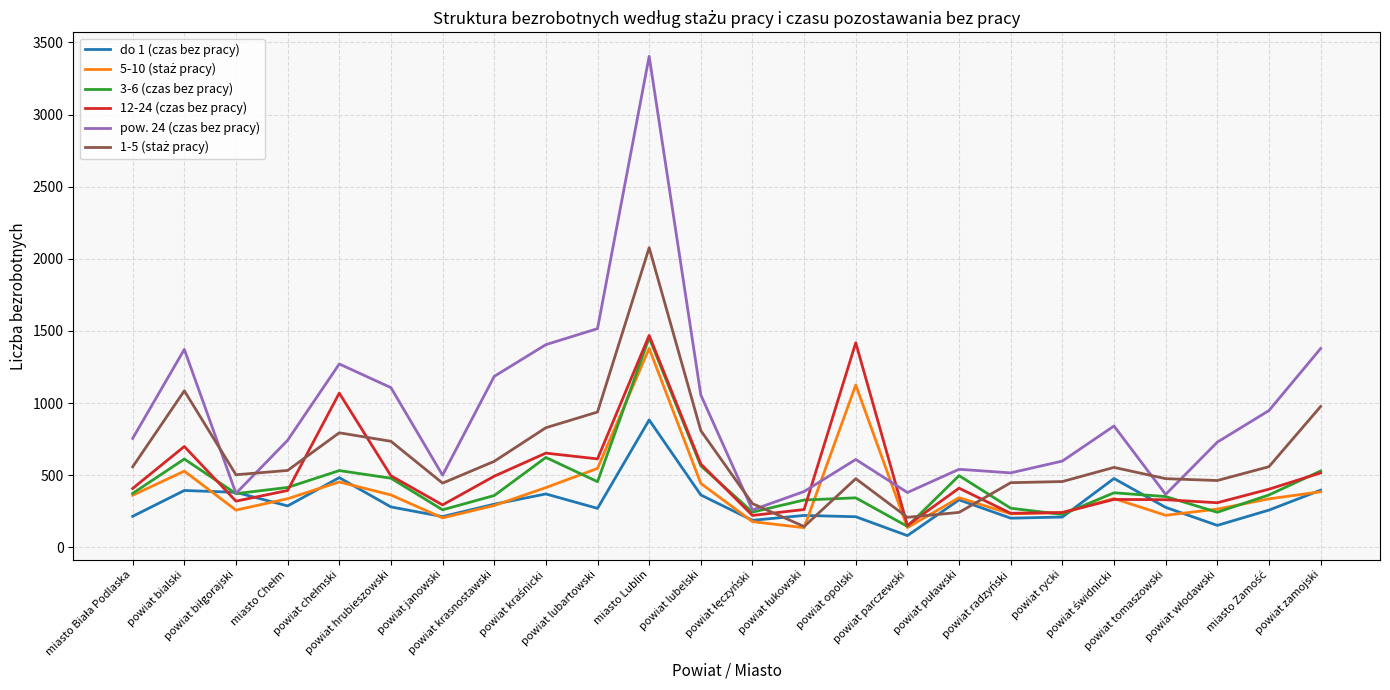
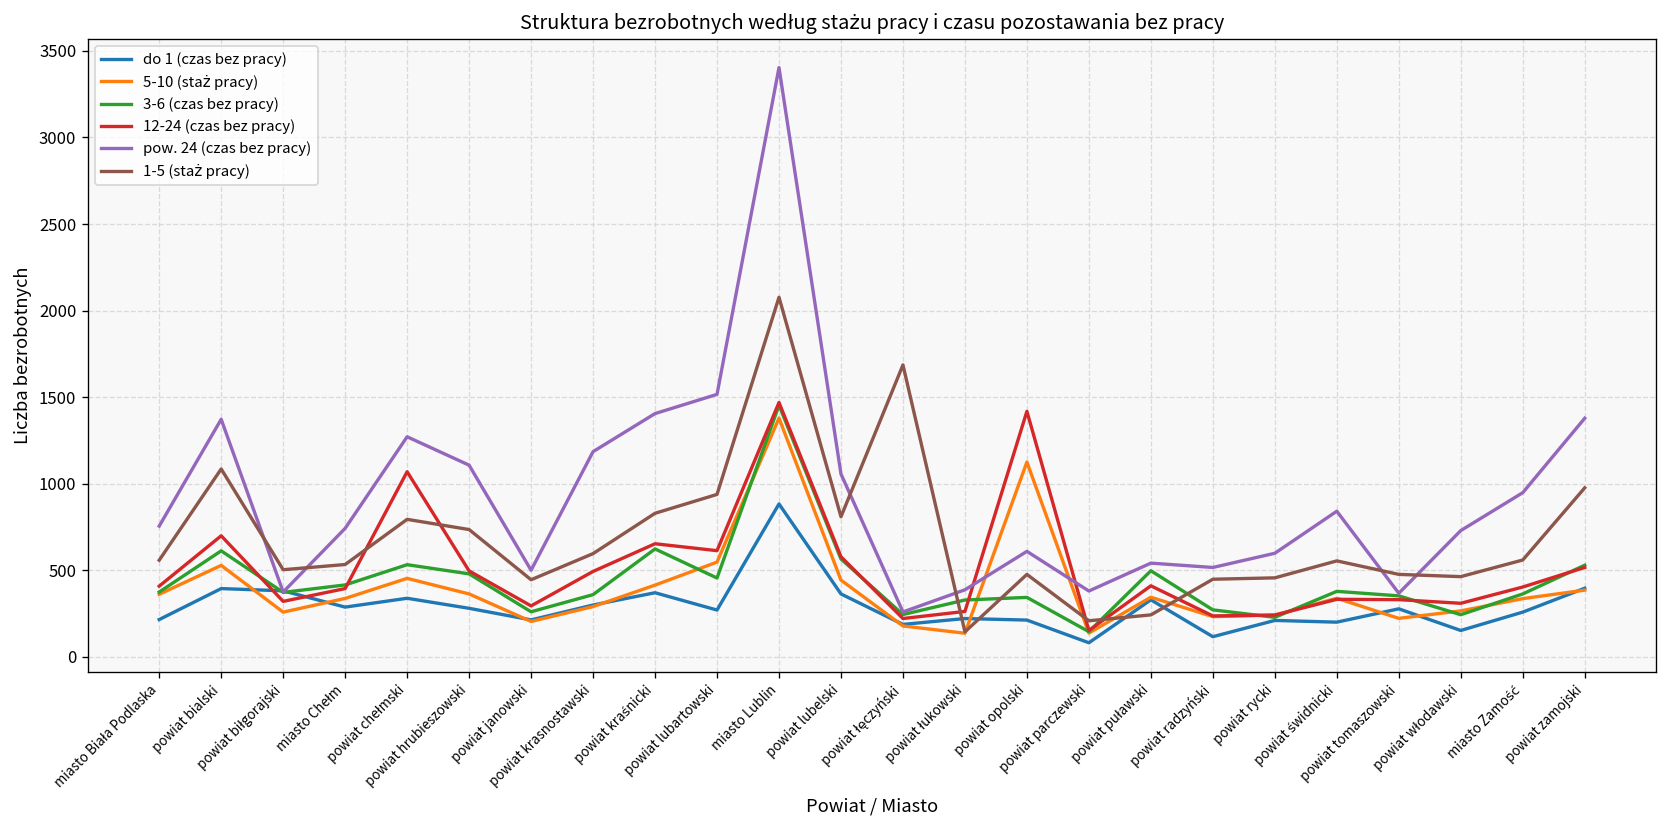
do 1 (czas bez pracy), powiat chełmski: 480 -> 340
1-5 (staż pracy), powiat łęczyński: 300 -> 1690
do 1 (czas bez pracy), powiat radzyński: 200 -> 120
do 1 (czas bez pracy), powiat świdnicki: 480 -> 200
